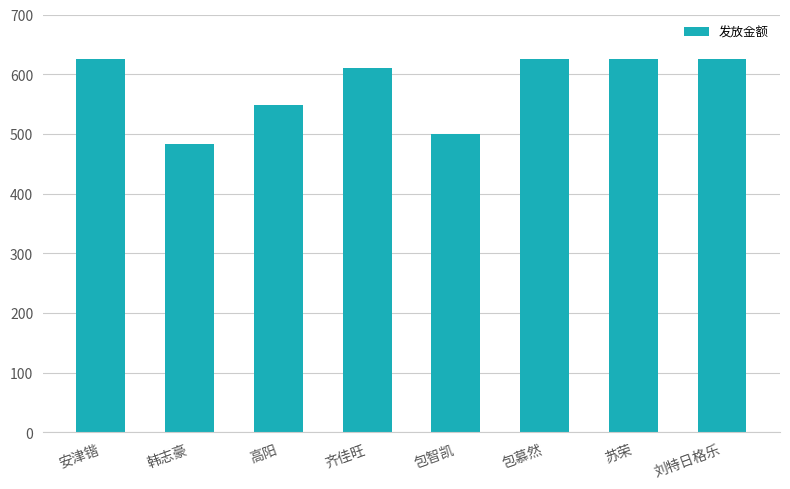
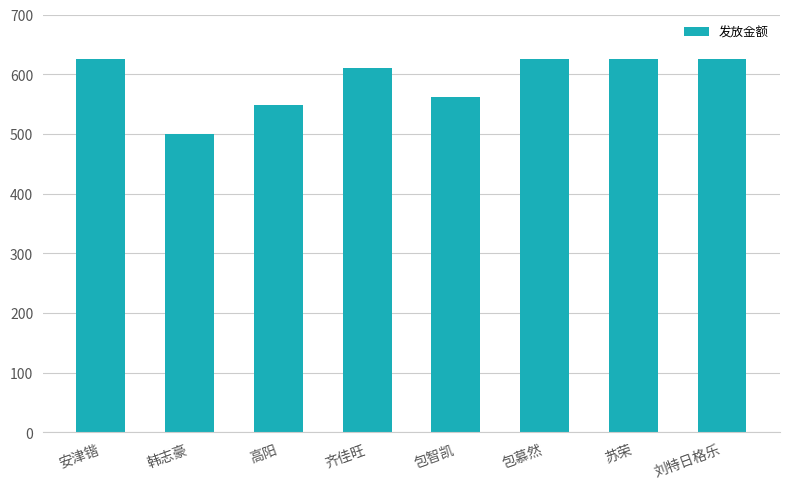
韩志豪: 480 -> 500
包智凯: 500 -> 560
